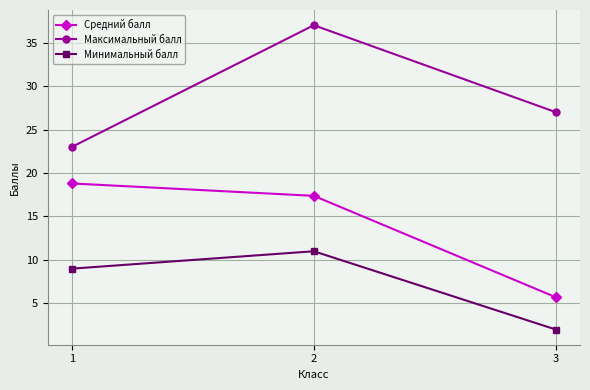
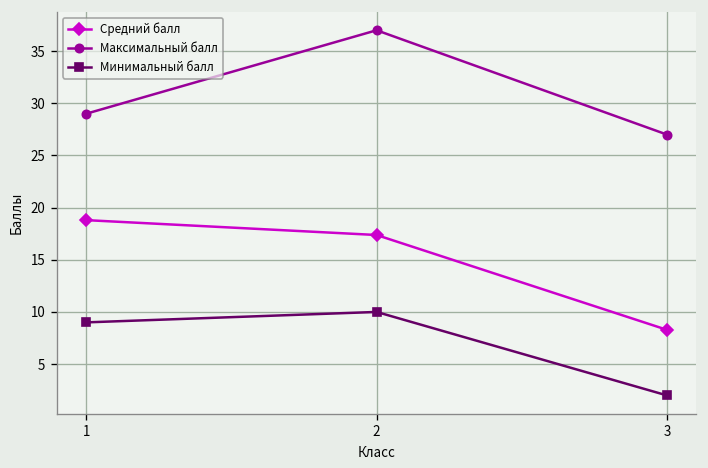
Максимальный балл, 1: 23 -> 29
Минимальный балл, 2: 11 -> 10
Средний балл, 3: 6 -> 8
